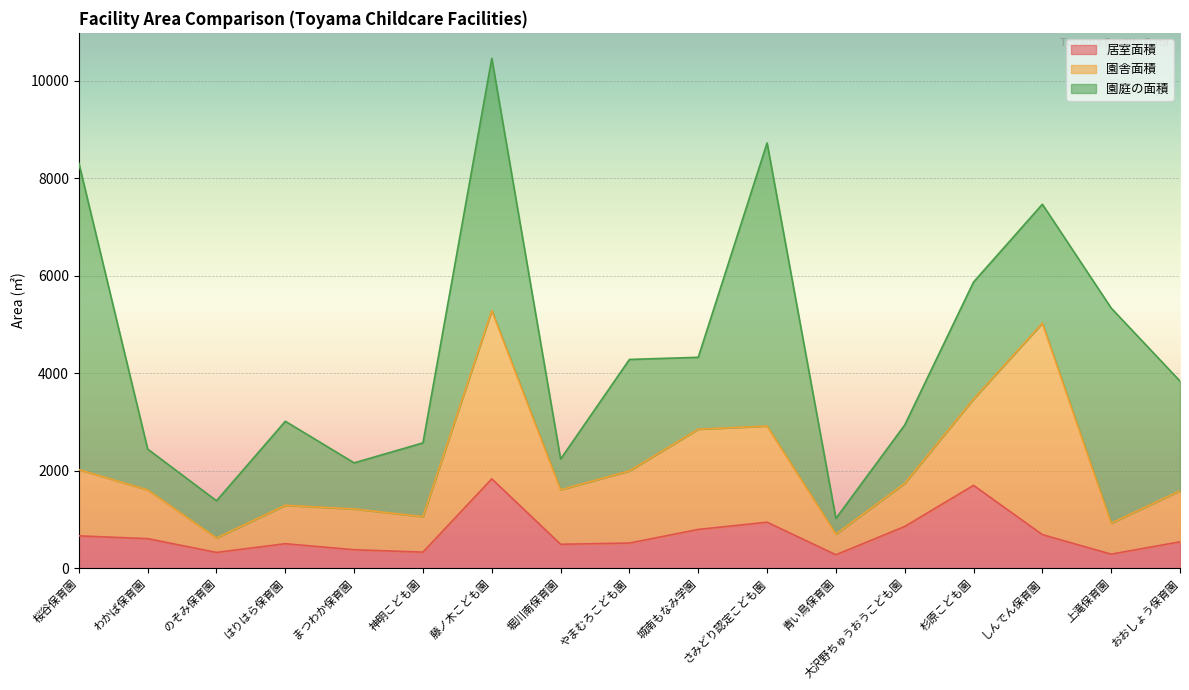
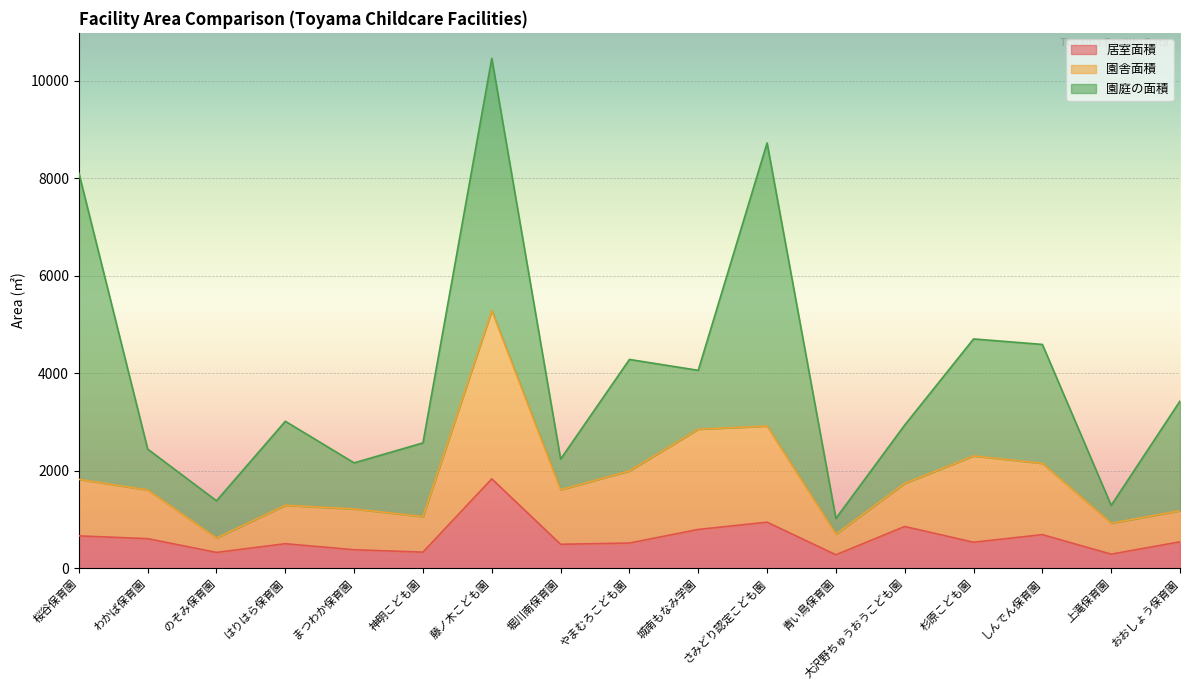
園舎面積, 桜谷保育園: 1400 -> 1200
園庭の面積, 城南もなみ学園: 1500 -> 1200
居室面積, 杉原こども園: 1700 -> 500
園舎面積, しんでん保育園: 4300 -> 1500
園庭の面積, 上滝保育園: 4400 -> 400
園舎面積, おおしょう保育園: 1000 -> 600
